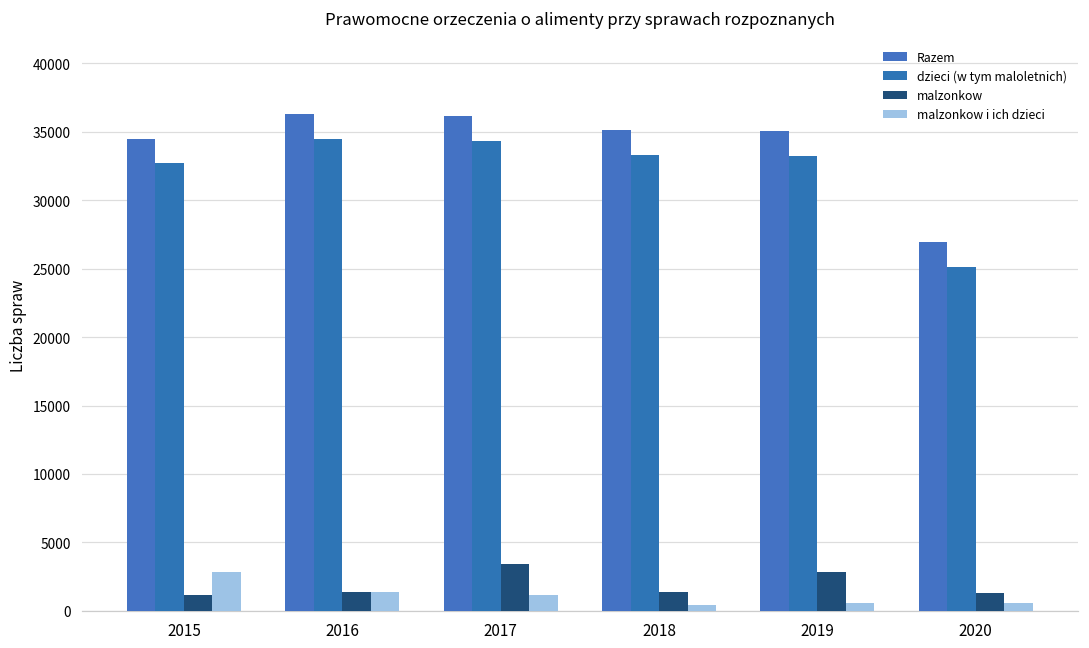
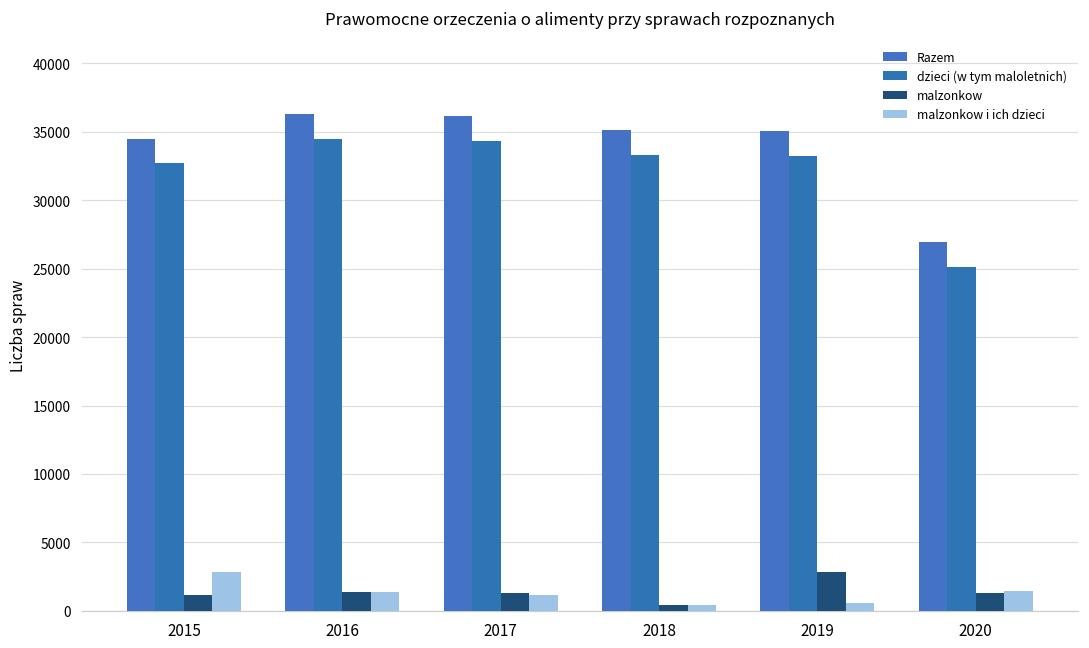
malzonkow, 2017: 3400 -> 1300
malzonkow, 2018: 1400 -> 500
malzonkow i ich dzieci, 2020: 600 -> 1500
